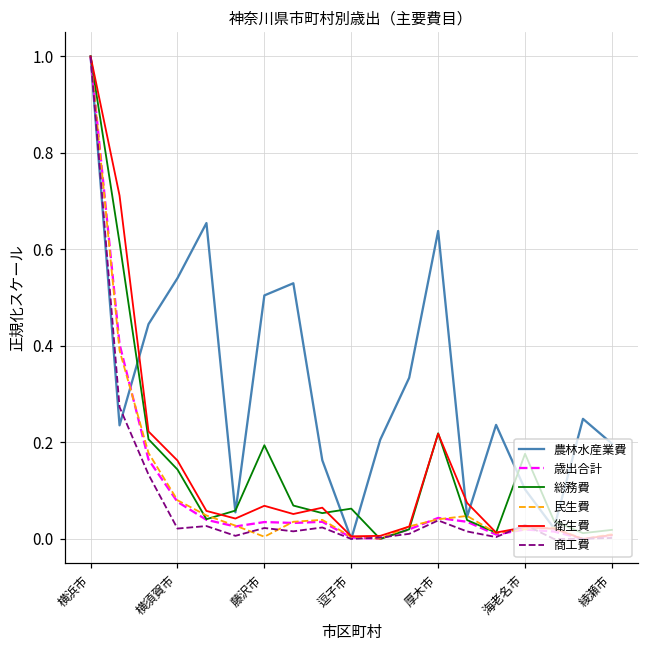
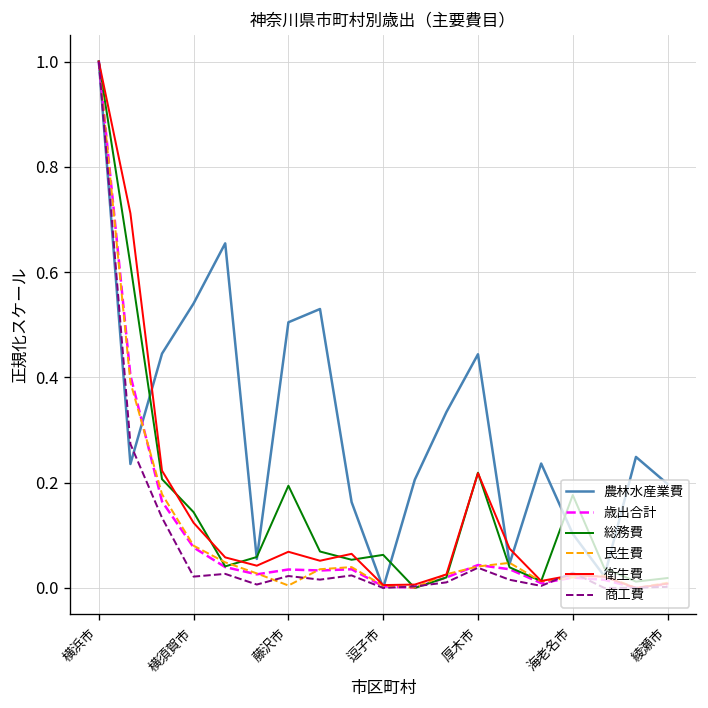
衛生費, 横須賀市: 0.16 -> 0.12
農林水産業費, 厚木市: 0.64 -> 0.44
